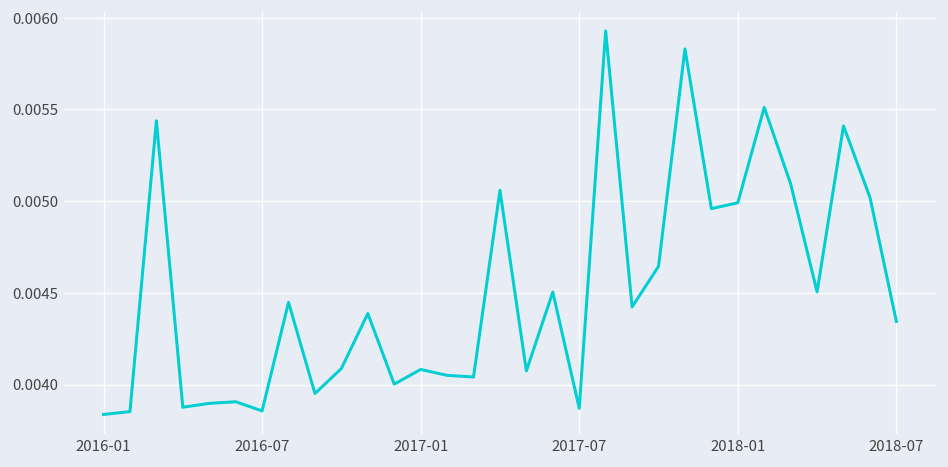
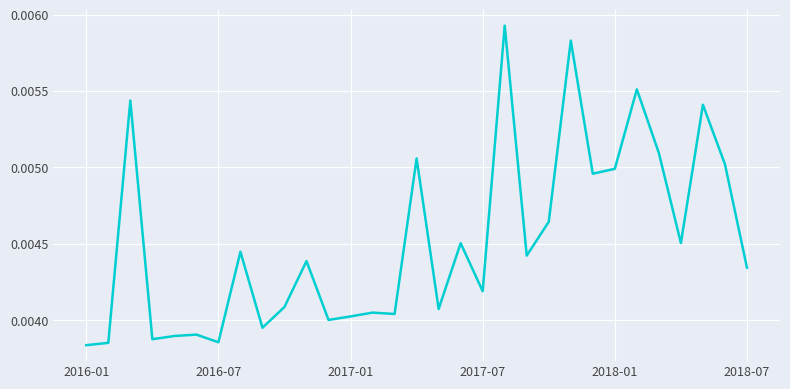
2017-01: 0.00408 -> 0.00403
2017-07: 0.00387 -> 0.00419
